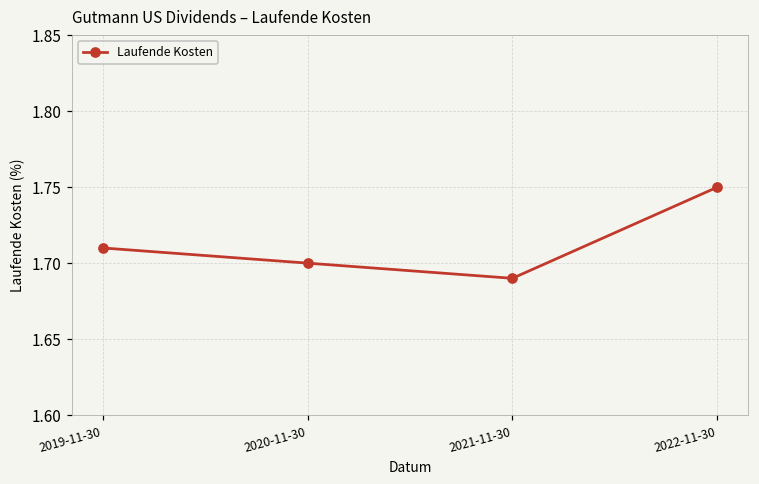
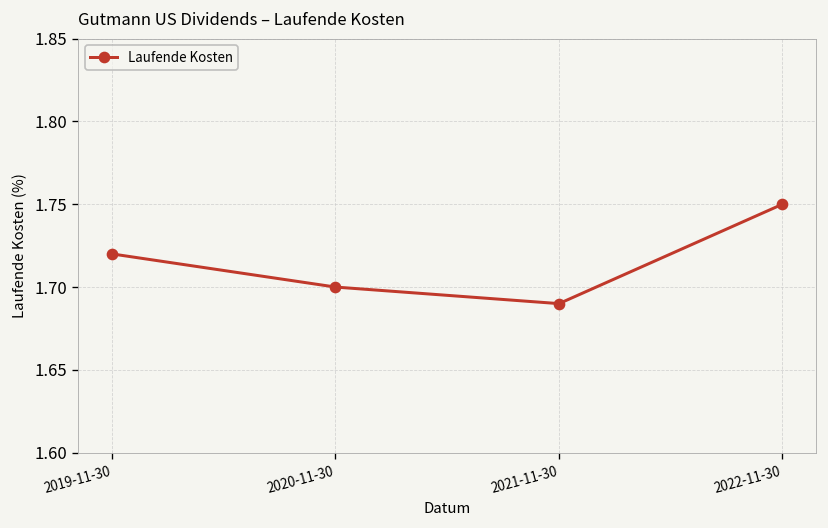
2019-11-30: 1.71 -> 1.72
